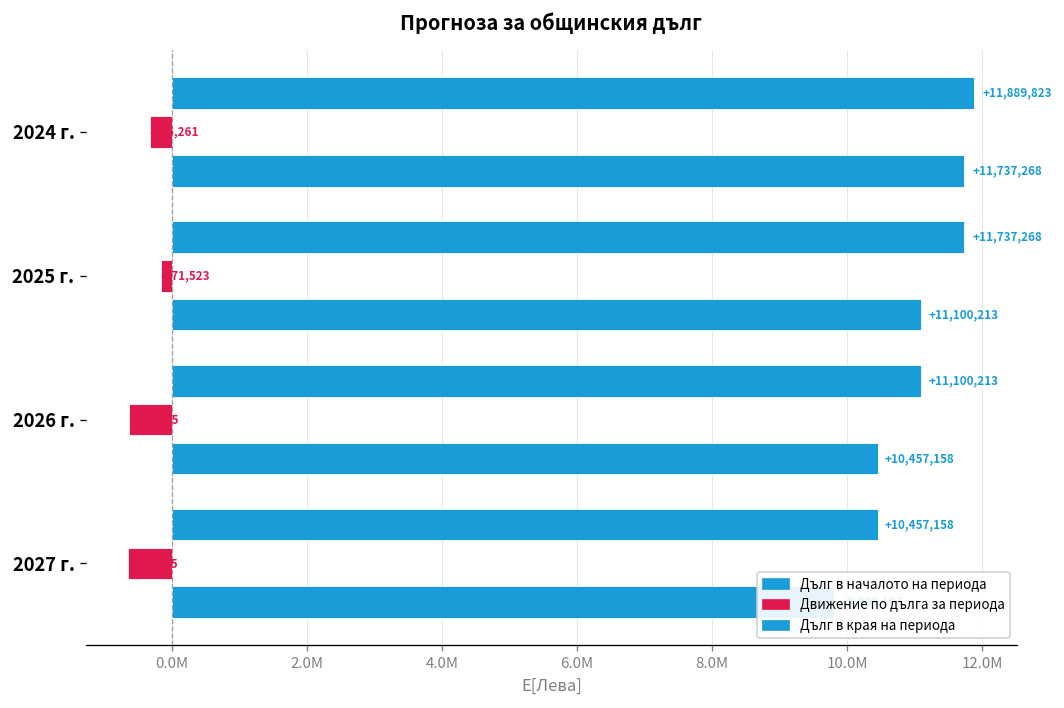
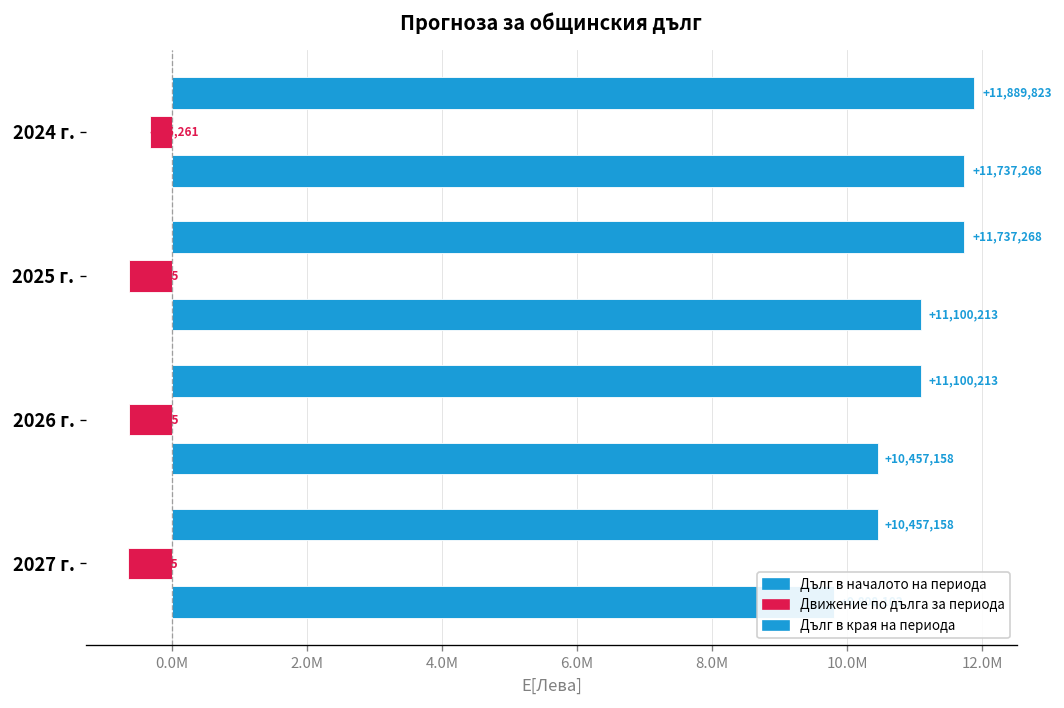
Движение по дълга за периода, 2025 г.: -200000 -> -600000
